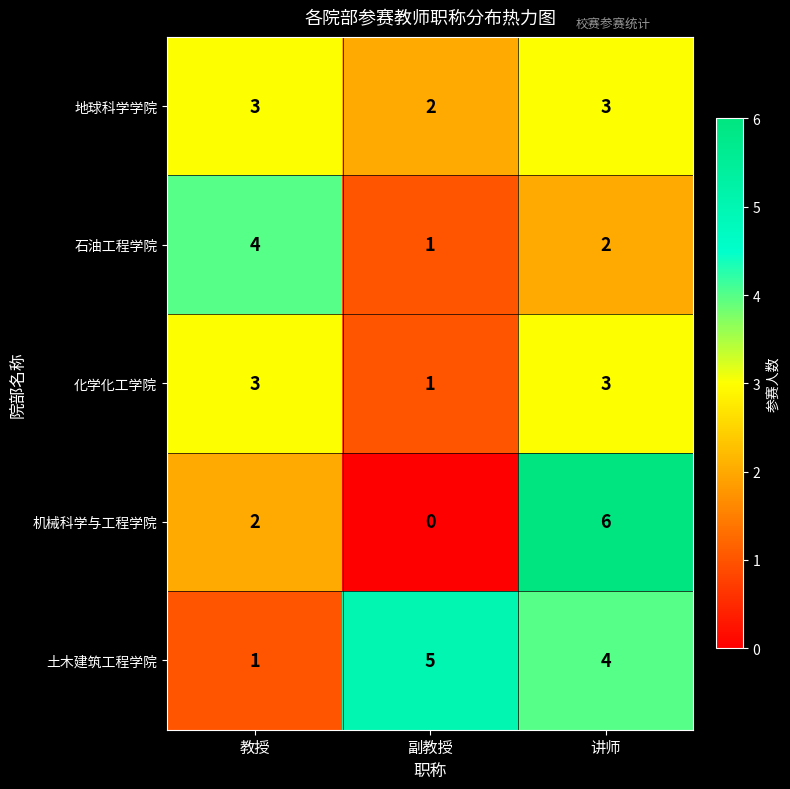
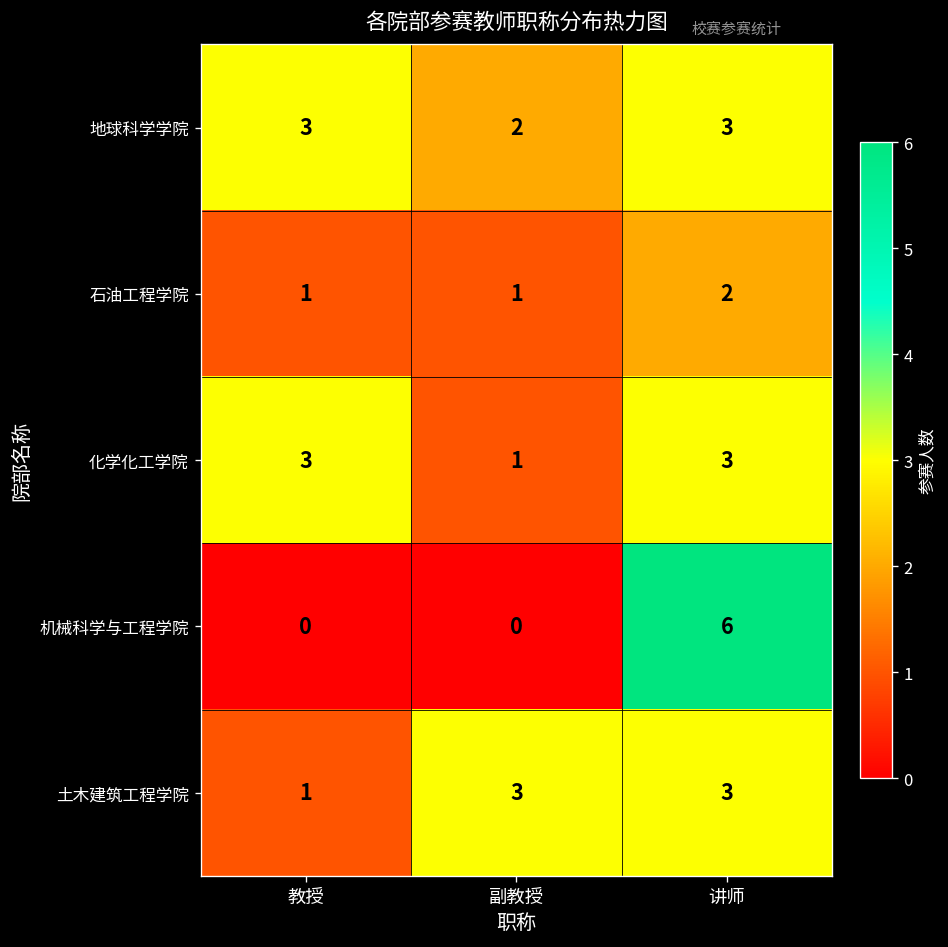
石油工程学院, 教授: 4 -> 1
机械科学与工程学院, 教授: 2 -> 0
土木建筑工程学院, 副教授: 5 -> 3
土木建筑工程学院, 讲师: 4 -> 3
